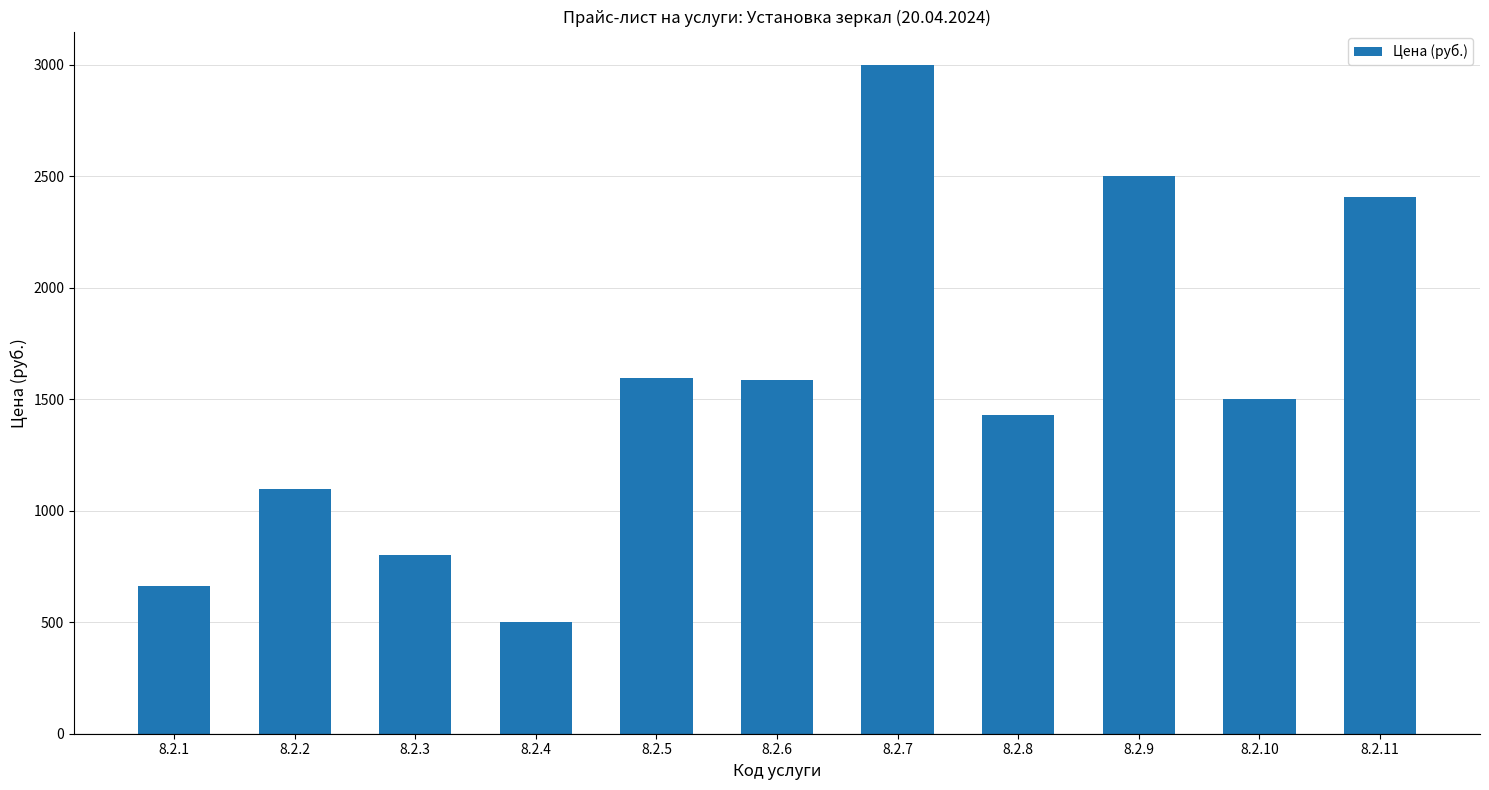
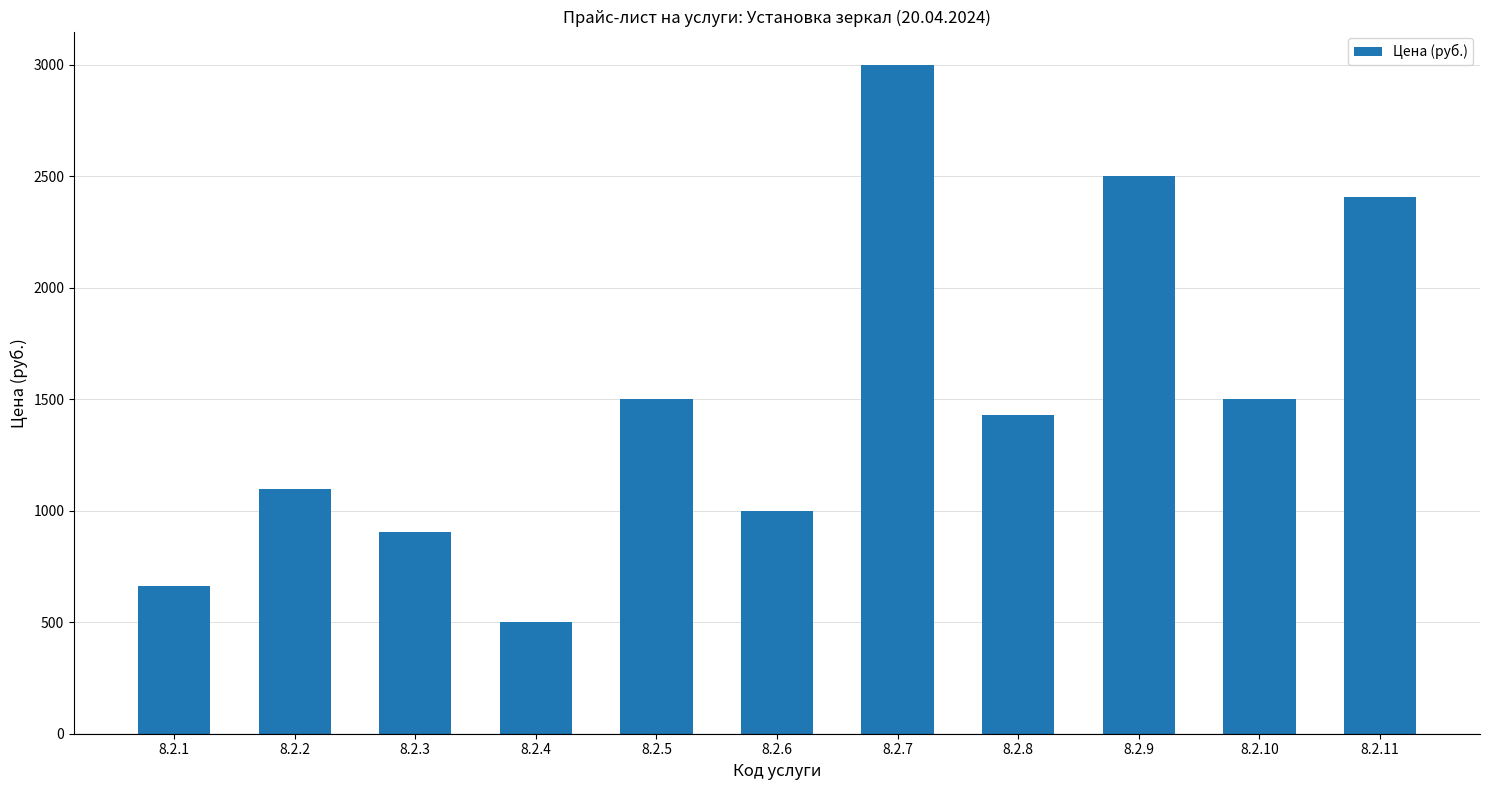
8.2.3: 800 -> 910
8.2.5: 1600 -> 1500
8.2.6: 1590 -> 1000
